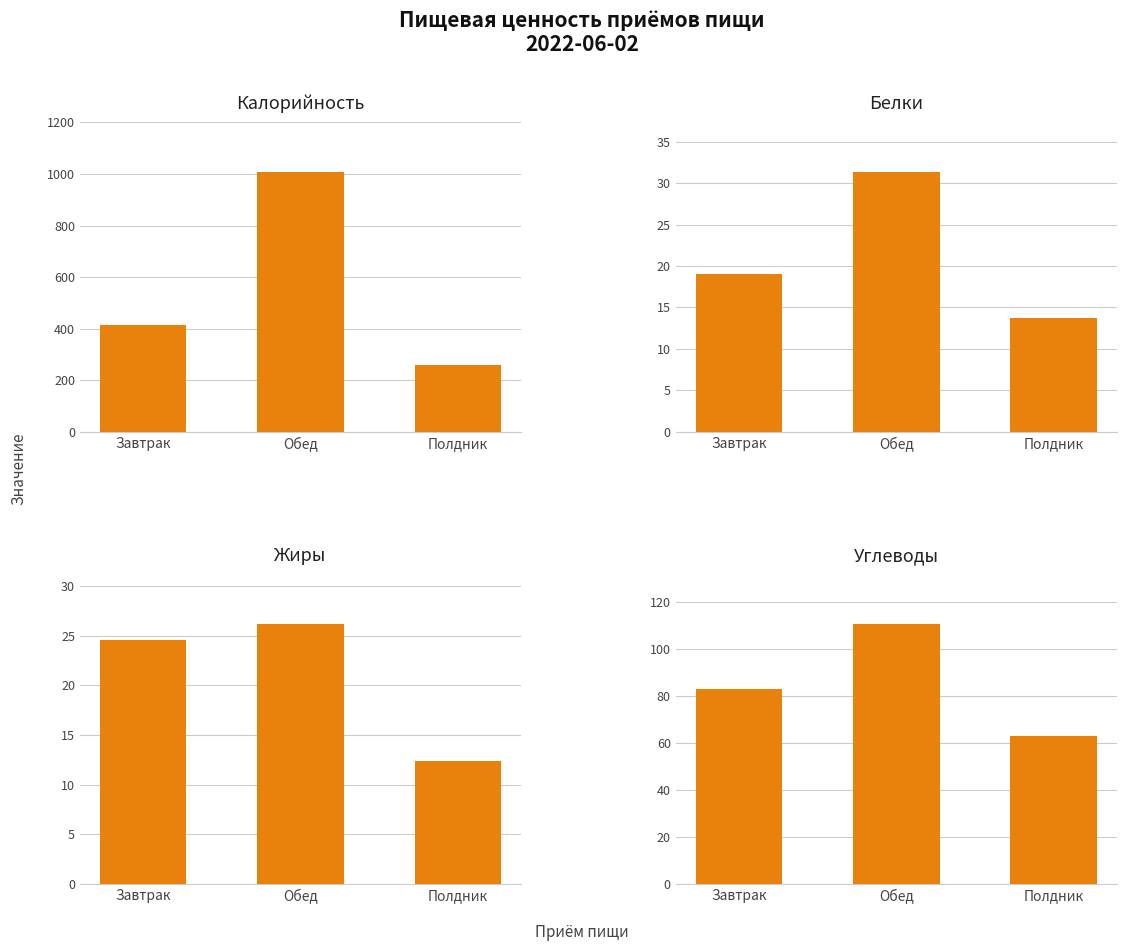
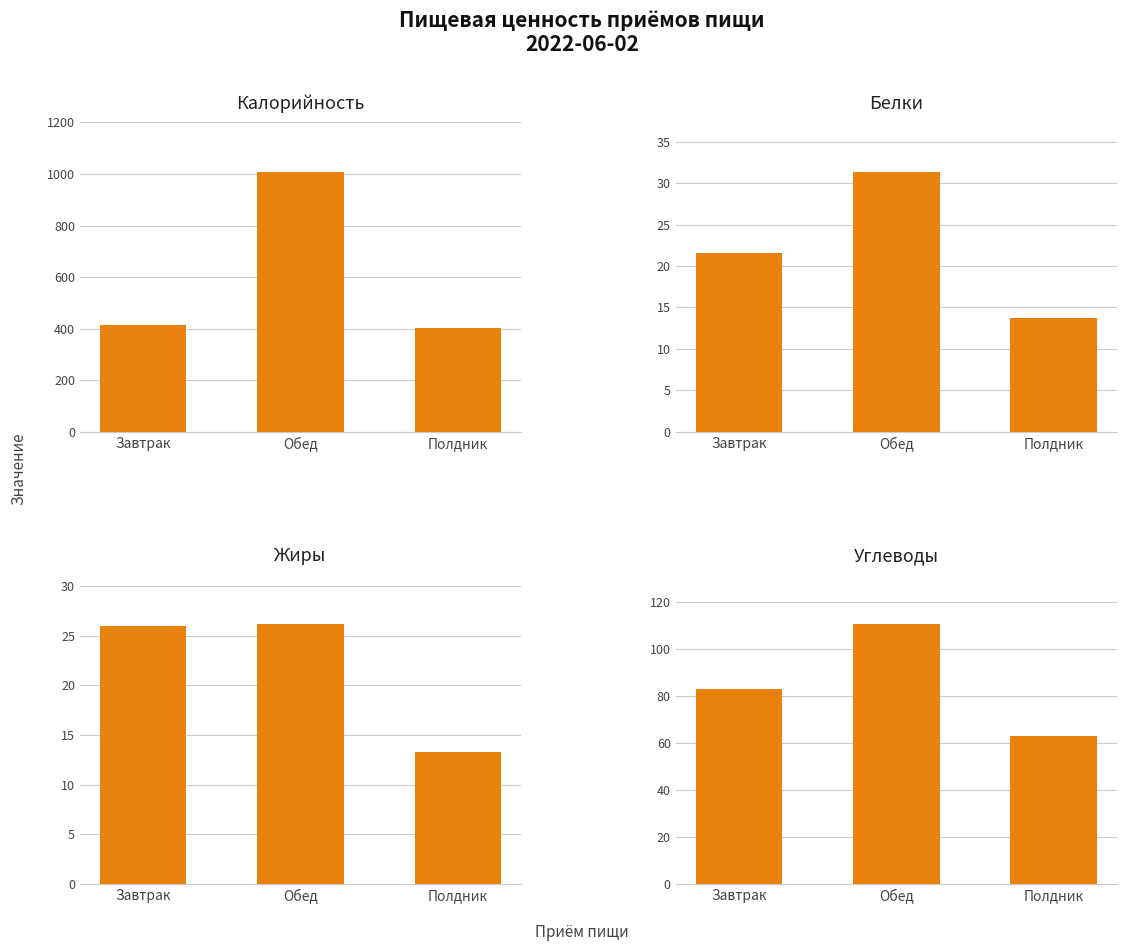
Калорийность, Полдник: 260 -> 400
Белки, Завтрак: 19 -> 22
Жиры, Завтрак: 25 -> 26
Жиры, Полдник: 12 -> 13
